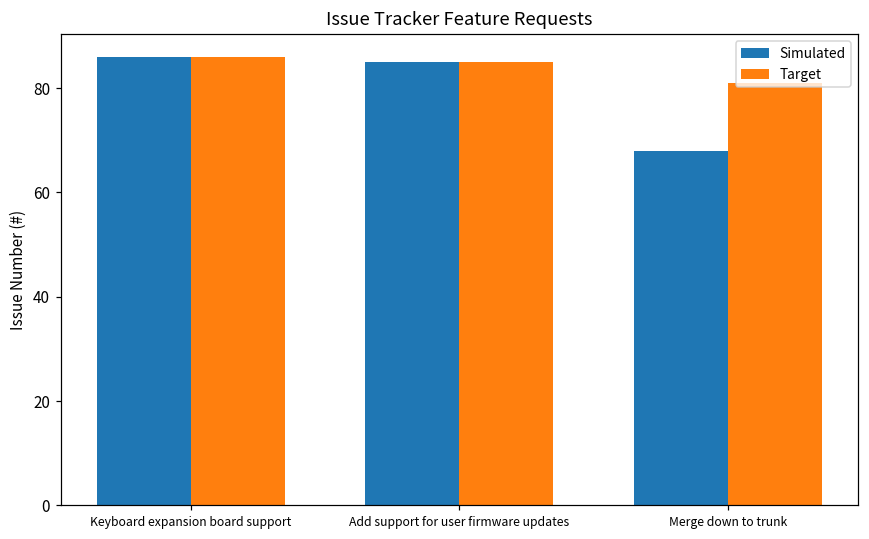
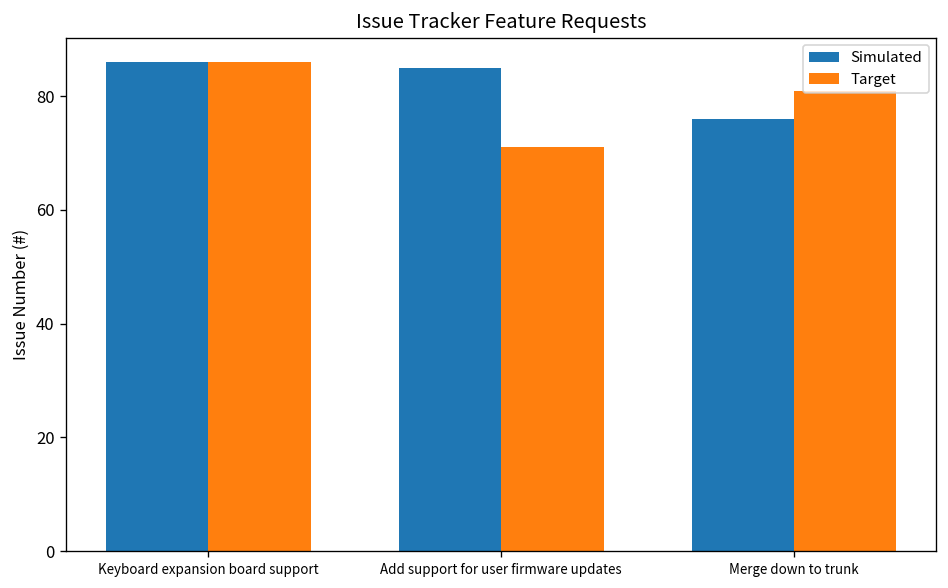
Target, Add support for user firmware updates: 85 -> 71
Simulated, Merge down to trunk: 68 -> 76
